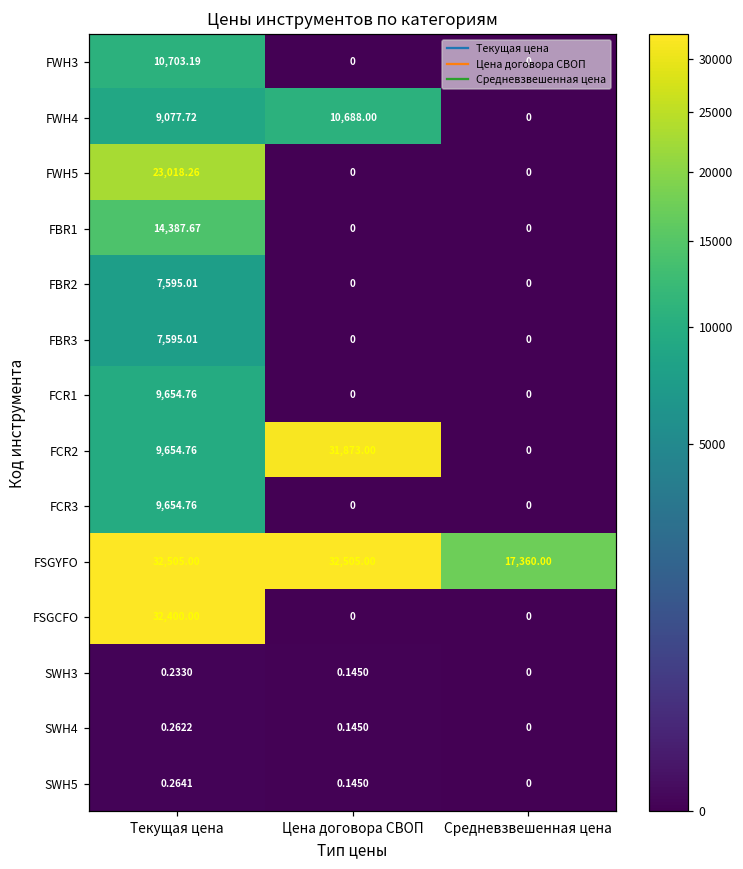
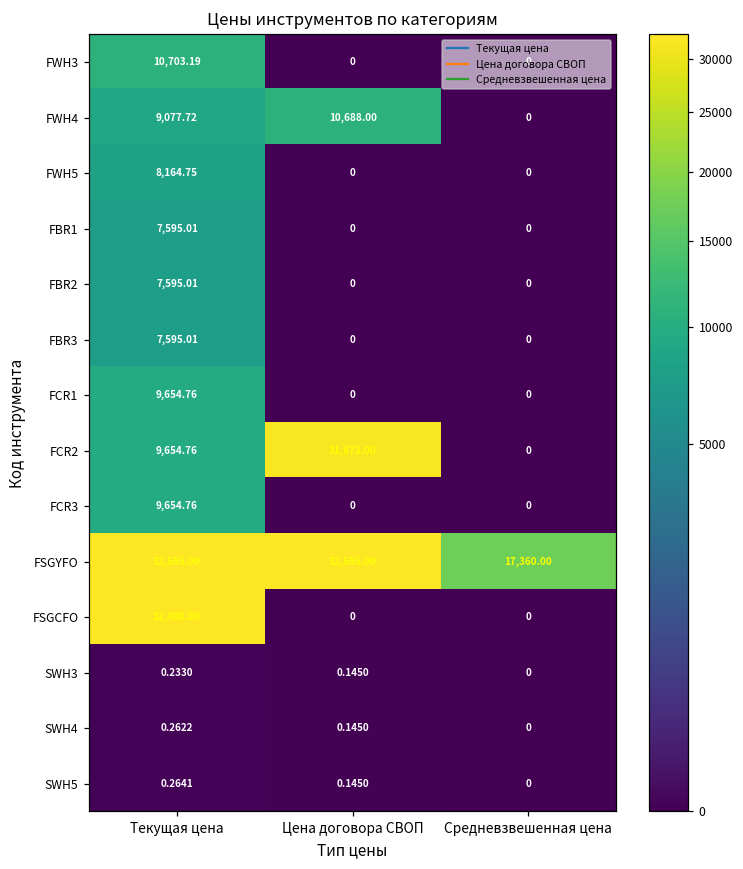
FWH5, Текущая цена: 23,018.26 -> 8,164.75
FBR1, Текущая цена: 14,387.67 -> 7,595.01
